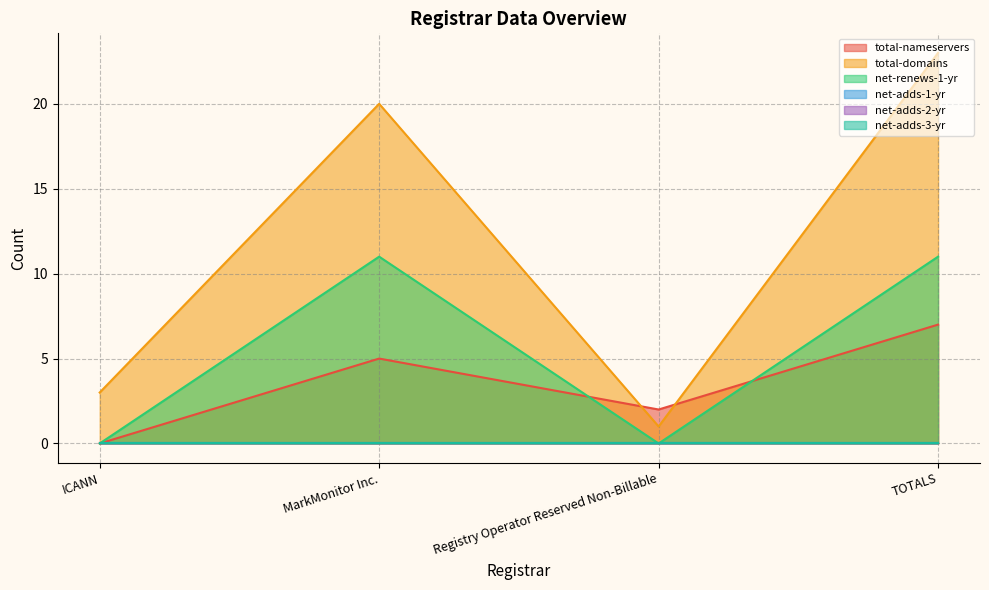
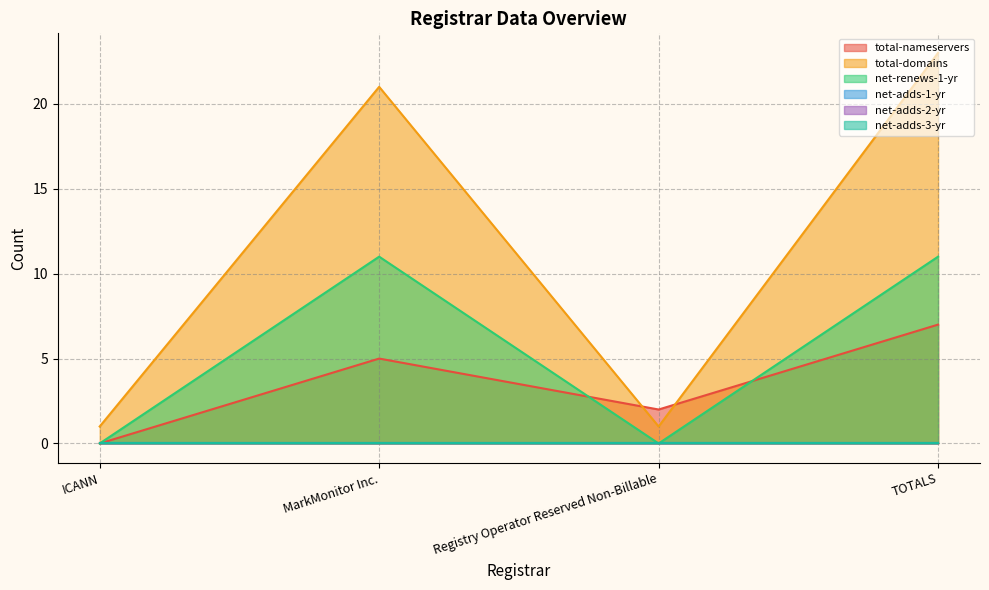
total-domains, ICANN: 3 -> 1
total-domains, MarkMonitor Inc.: 20 -> 21
